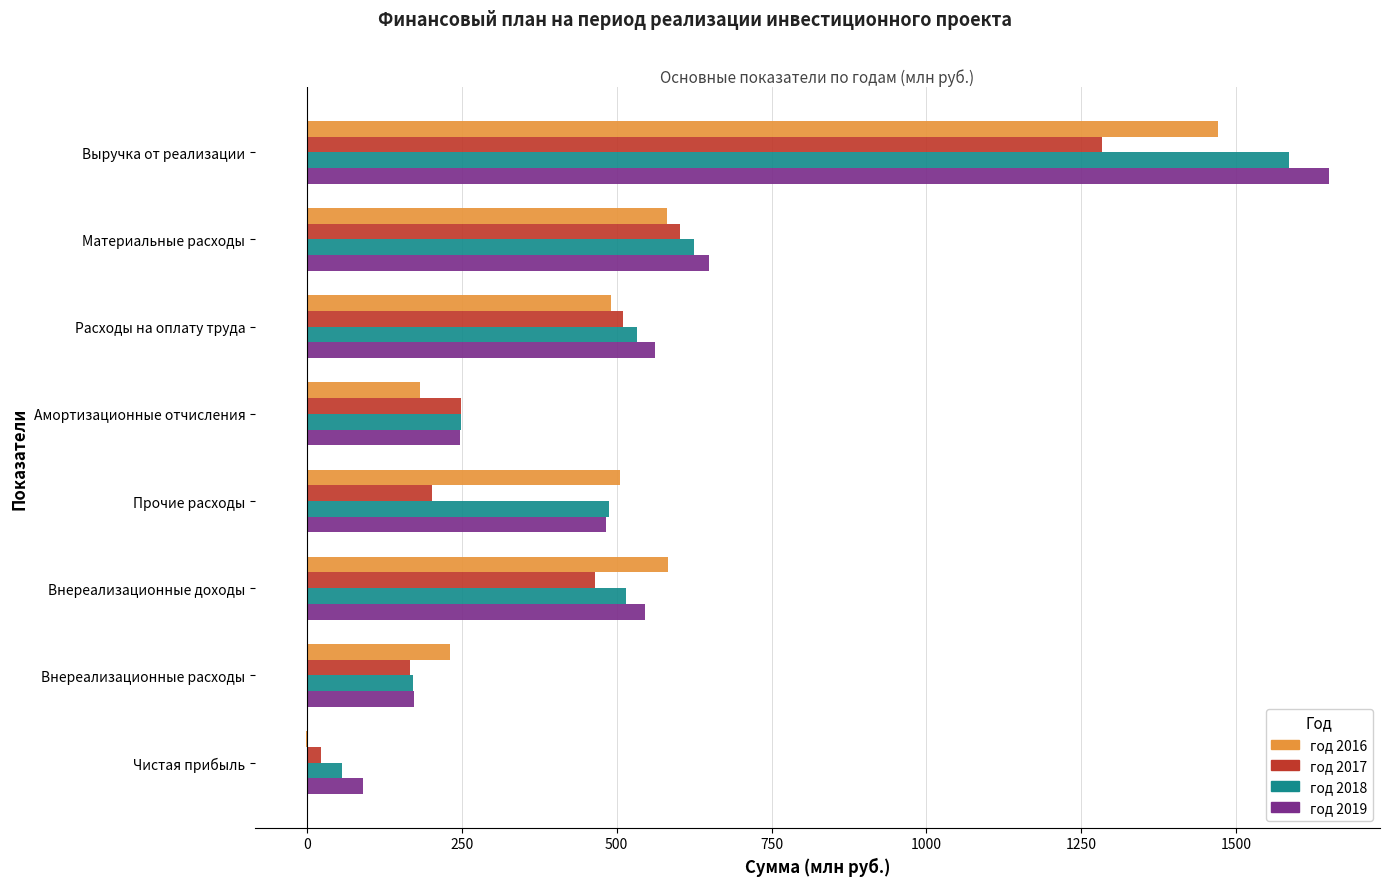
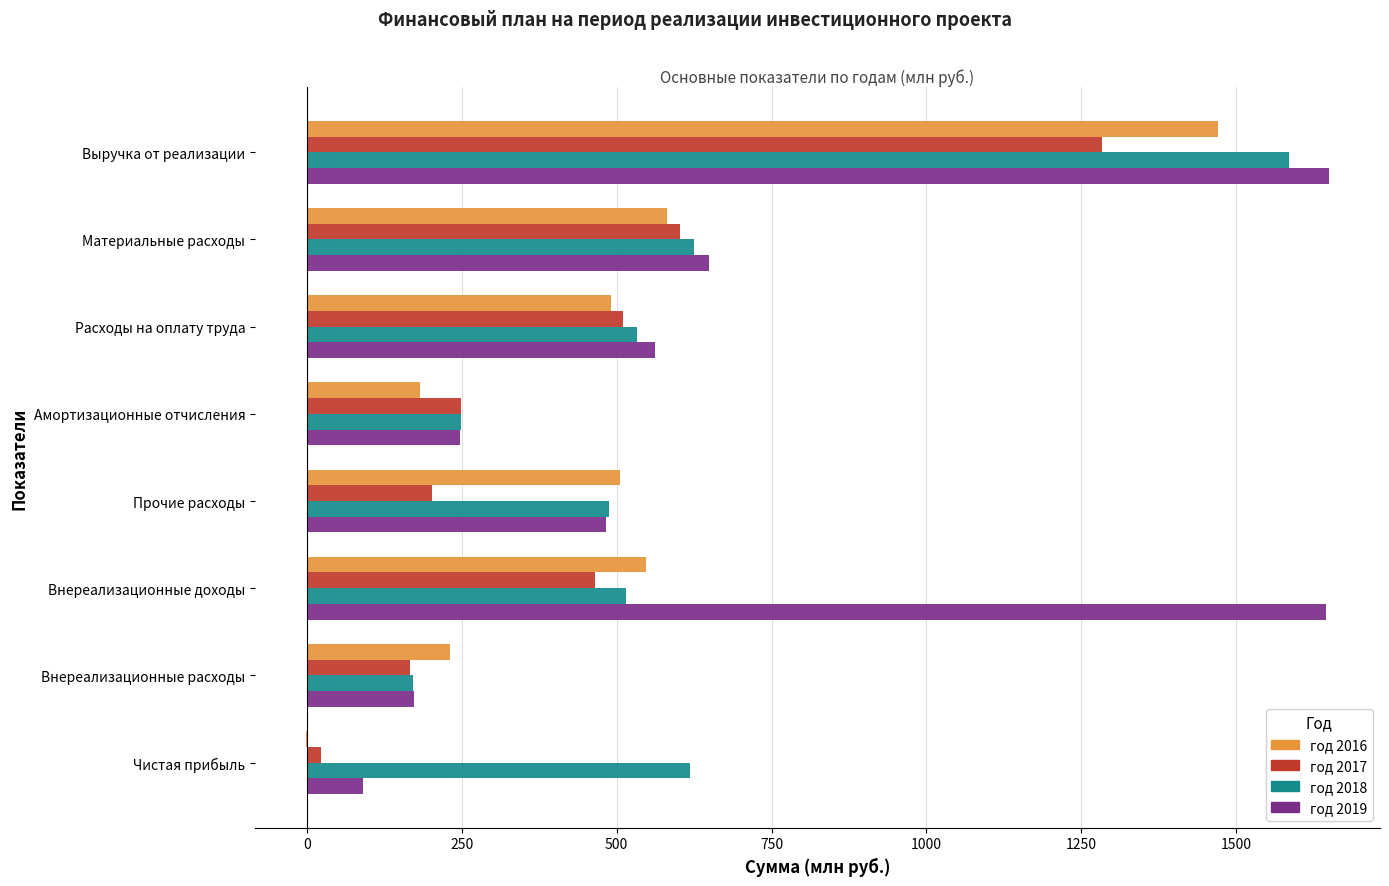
год 2016, Внереализационные доходы: 580 -> 550
год 2019, Внереализационные доходы: 550 -> 1640
год 2018, Чистая прибыль: 60 -> 620
